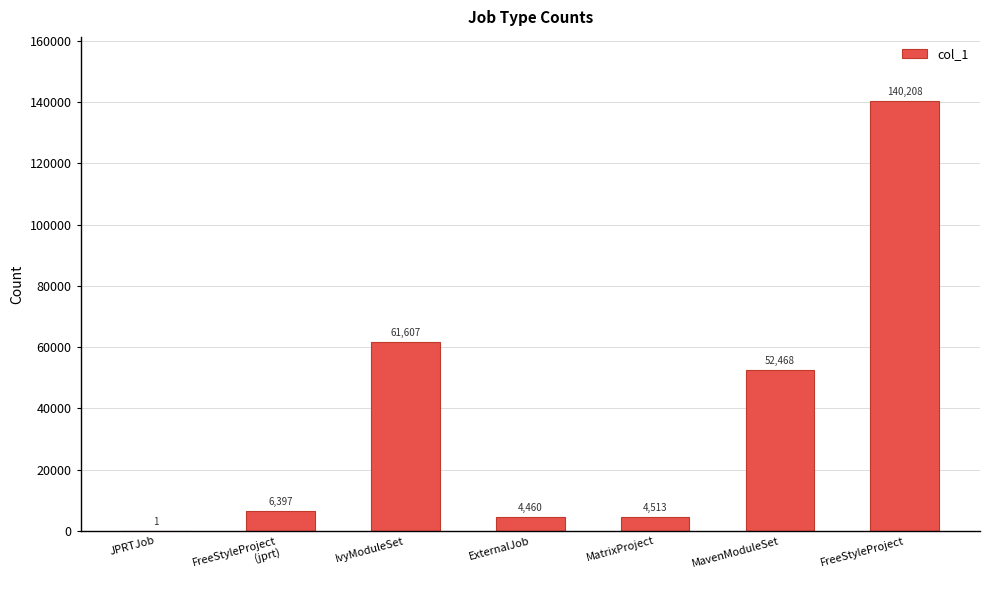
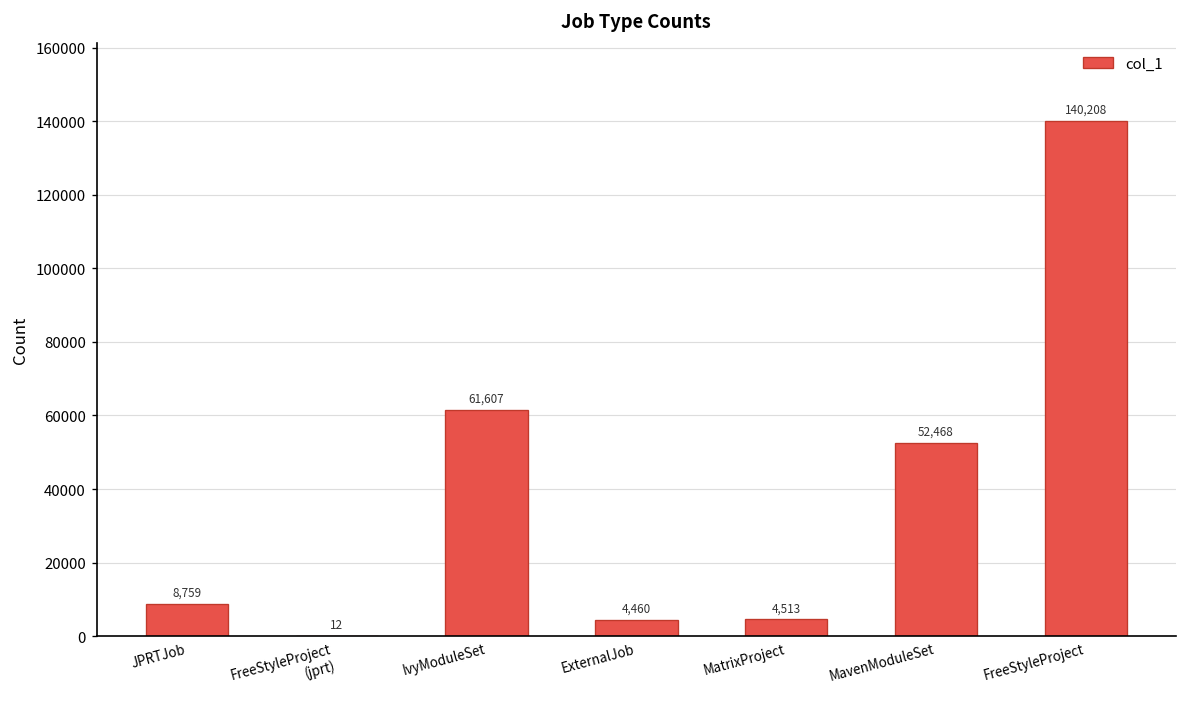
JPRTJob: 1 -> 8,759
FreeStyleProject (jprt): 6,397 -> 12
